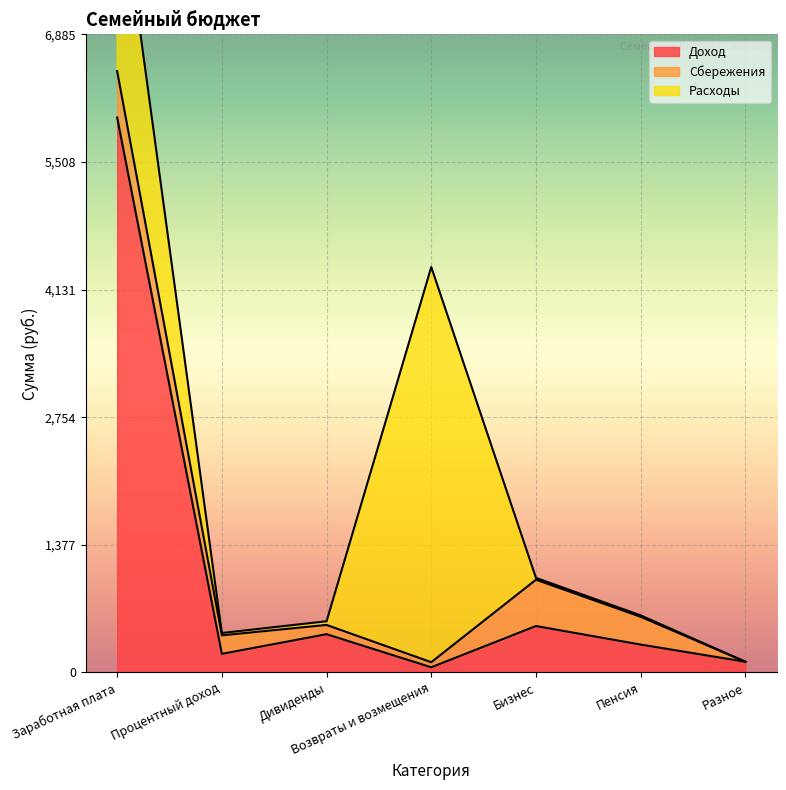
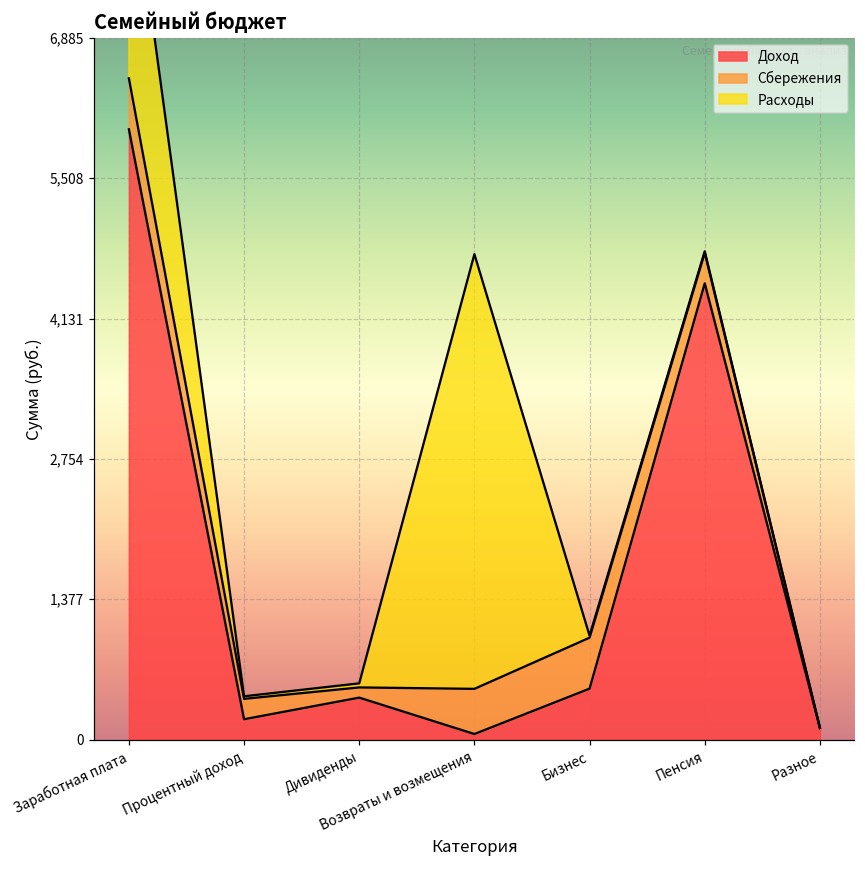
Сбережения, Возвраты и возмещения: 100 -> 400
Доход, Пенсия: 300 -> 4,500
